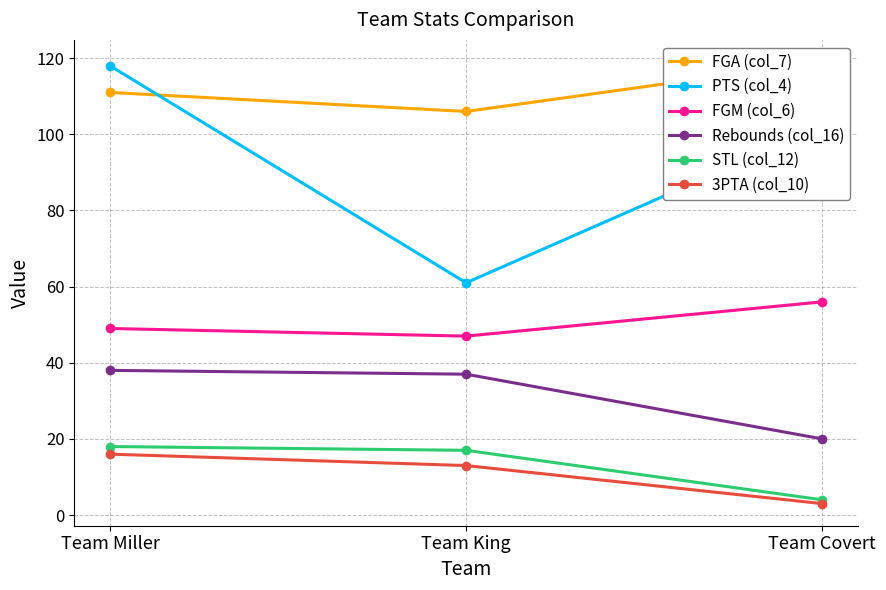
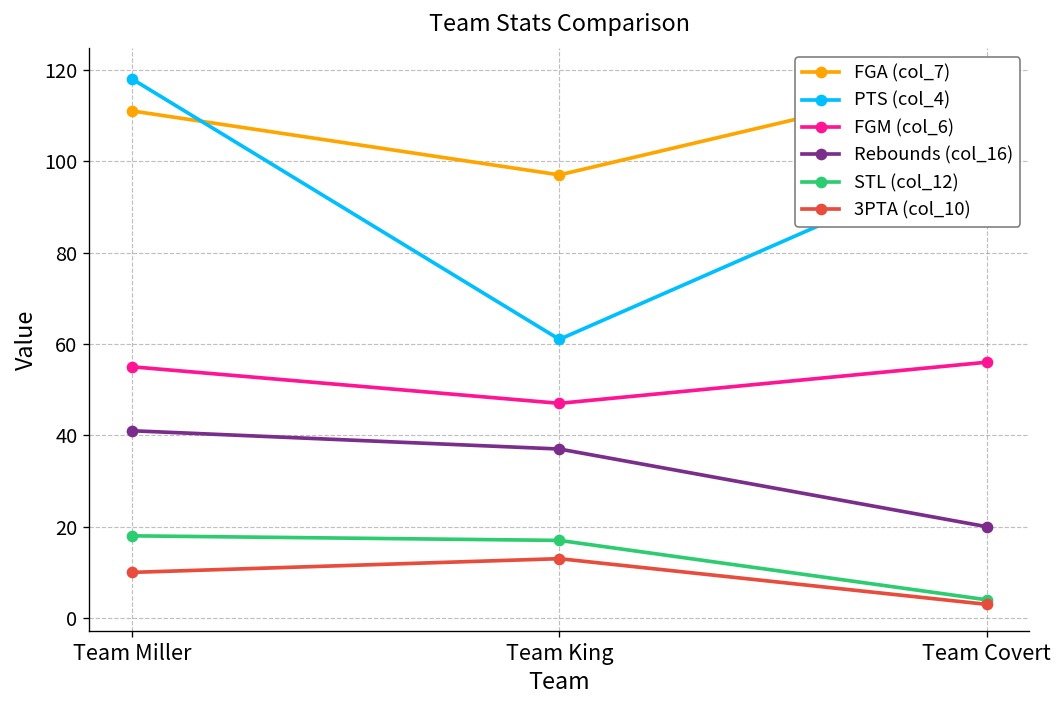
FGM (col_6), Team Miller: 49 -> 55
Rebounds (col_16), Team Miller: 38 -> 41
3PTA (col_10), Team Miller: 16 -> 10
FGA (col_7), Team King: 106 -> 97
